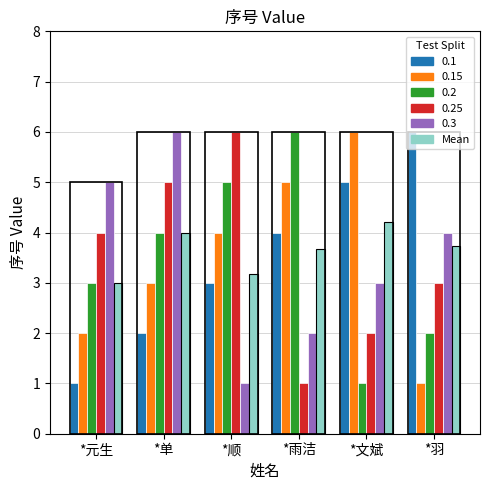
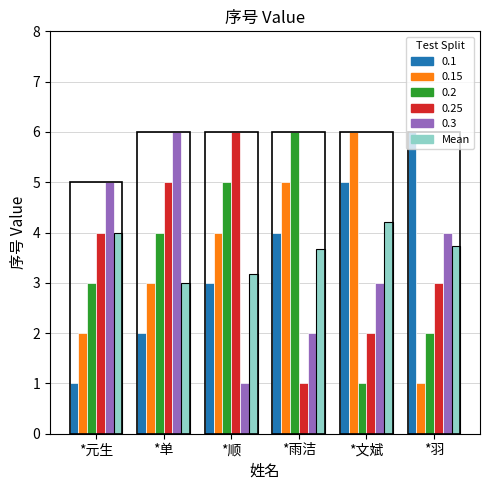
Mean, *元生: 3 -> 4
Mean, *单: 4 -> 3
